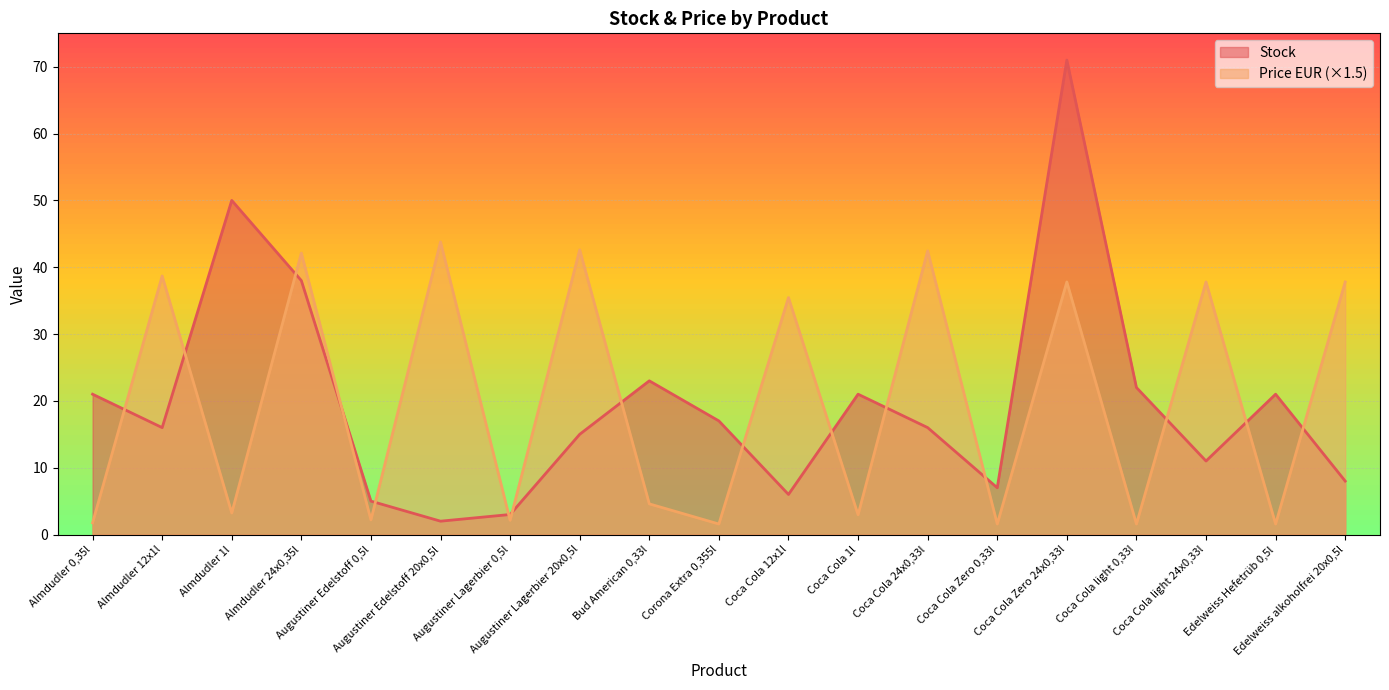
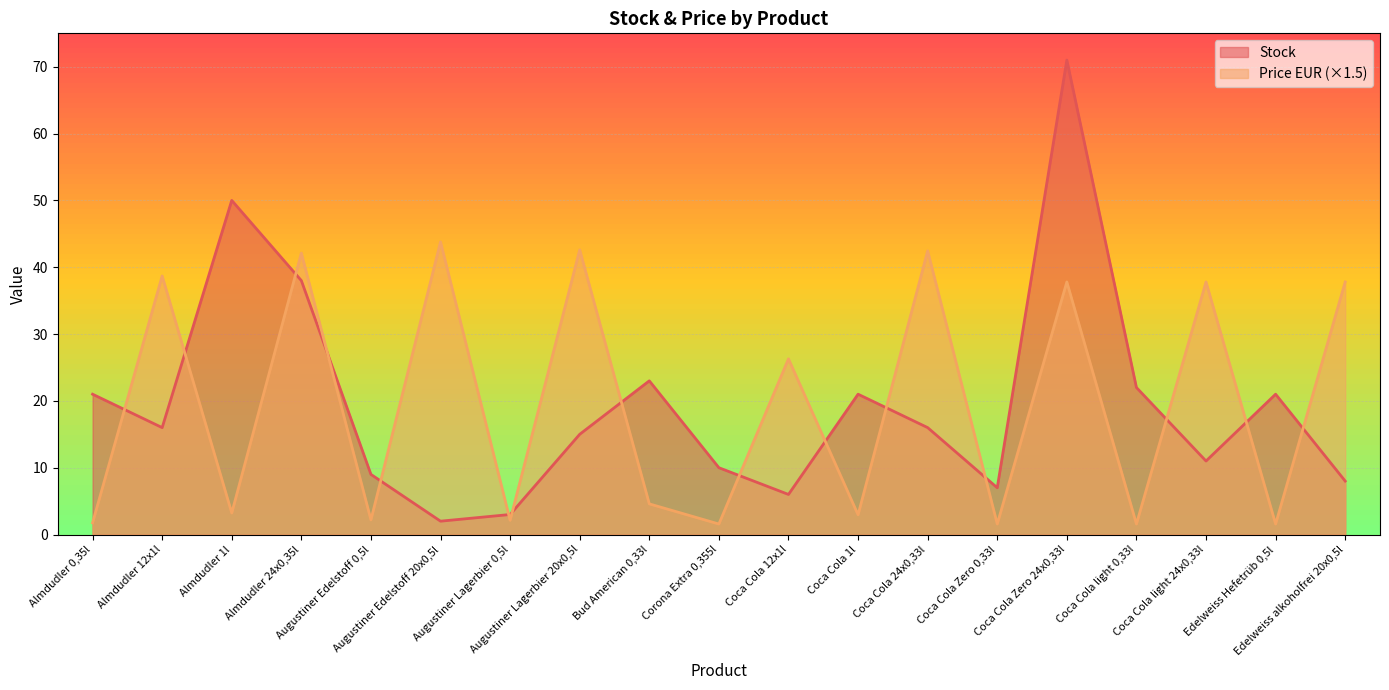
Stock, Augustiner Edelstoff 0,5l: 5 -> 9
Stock, Corona Extra 0,355l: 17 -> 10
Price EUR (×1.5), Coca Cola 12x1l: 35 -> 26
